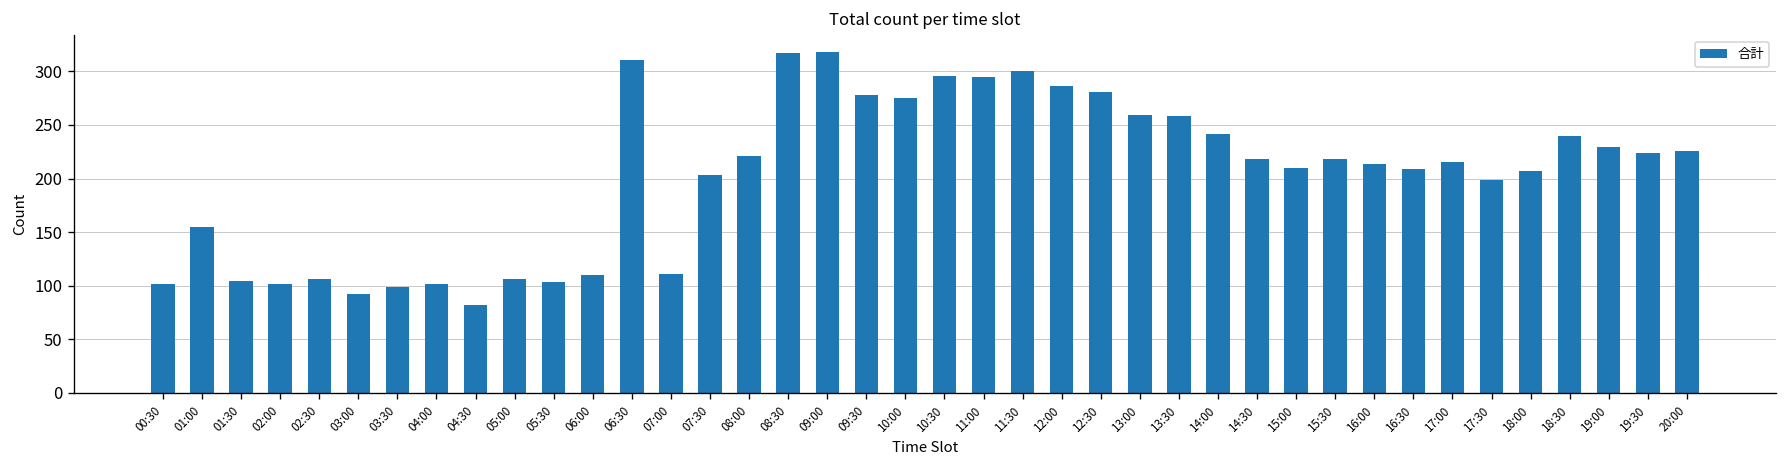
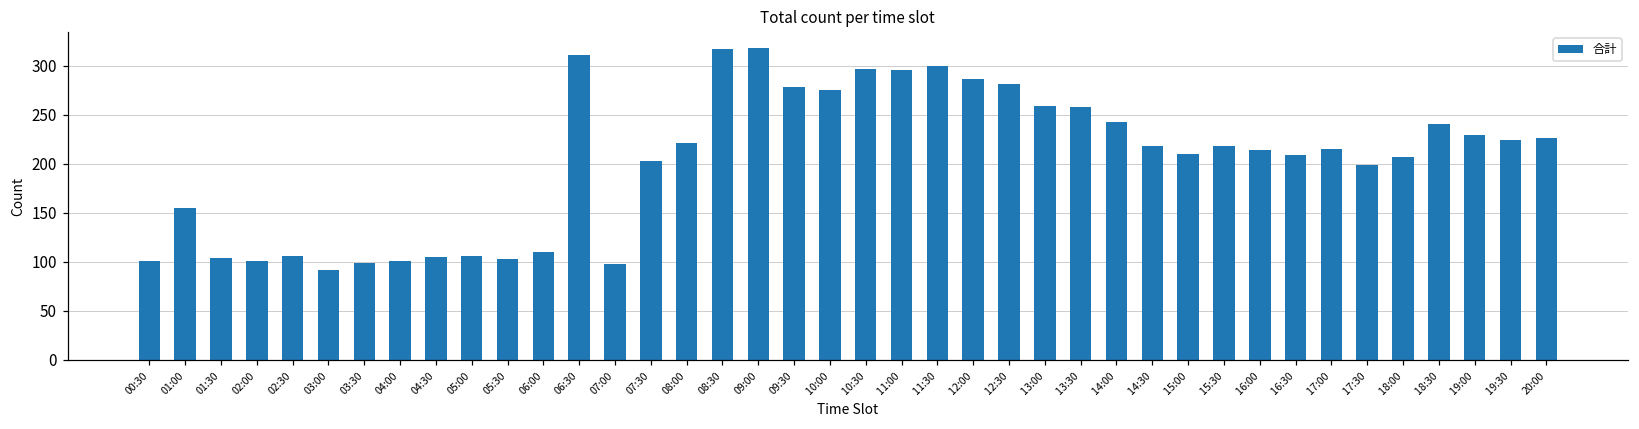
04:30: 80 -> 110
07:00: 110 -> 100
